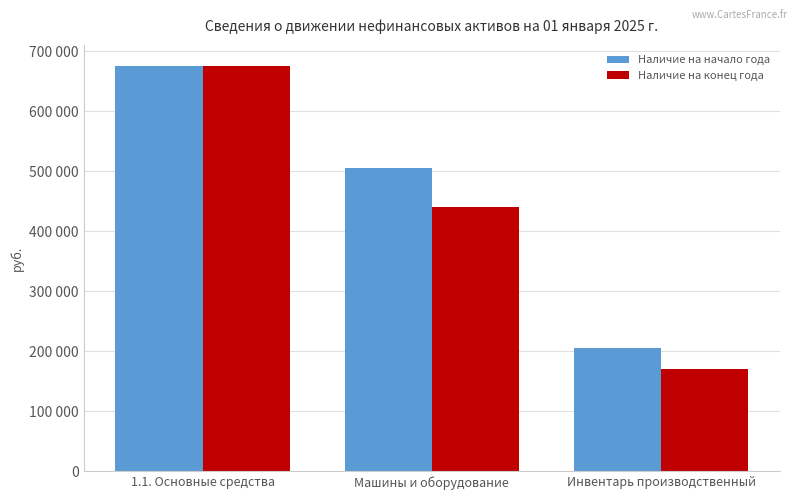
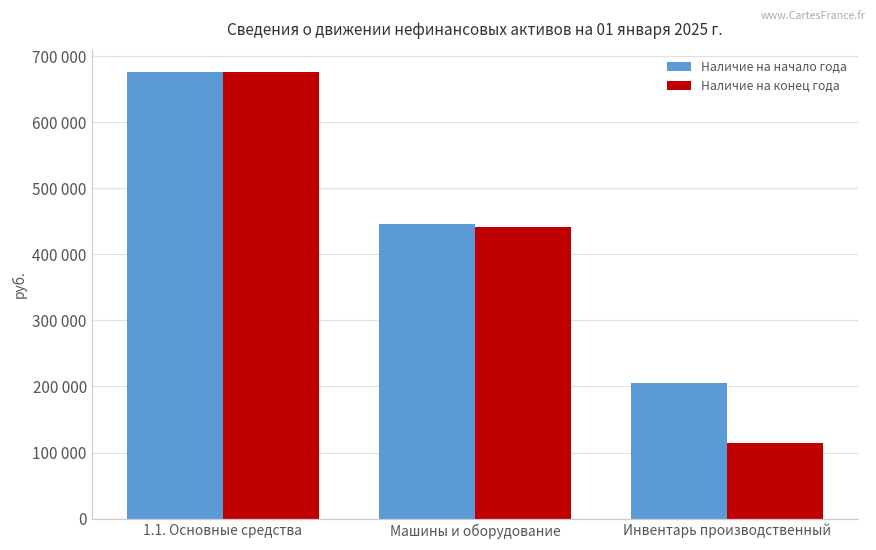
Наличие на начало года, Машины и оборудование: 500000 -> 450000
Наличие на конец года, Инвентарь производственный: 170000 -> 110000
